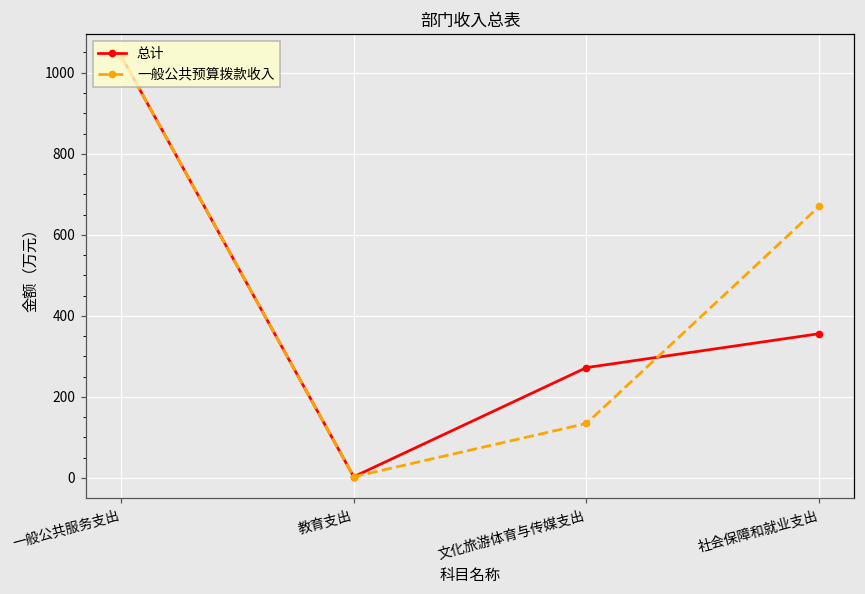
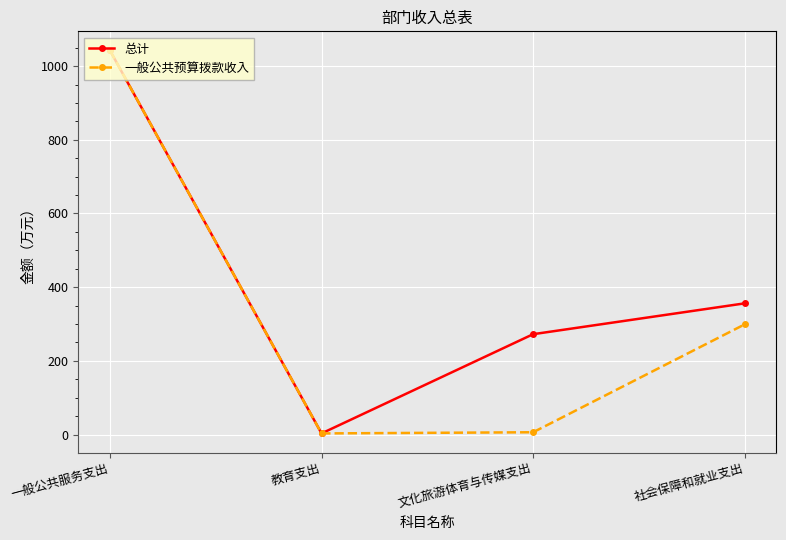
一般公共预算拨款收入, 文化旅游体育与传媒支出: 130 -> 10
一般公共预算拨款收入, 社会保障和就业支出: 670 -> 300
